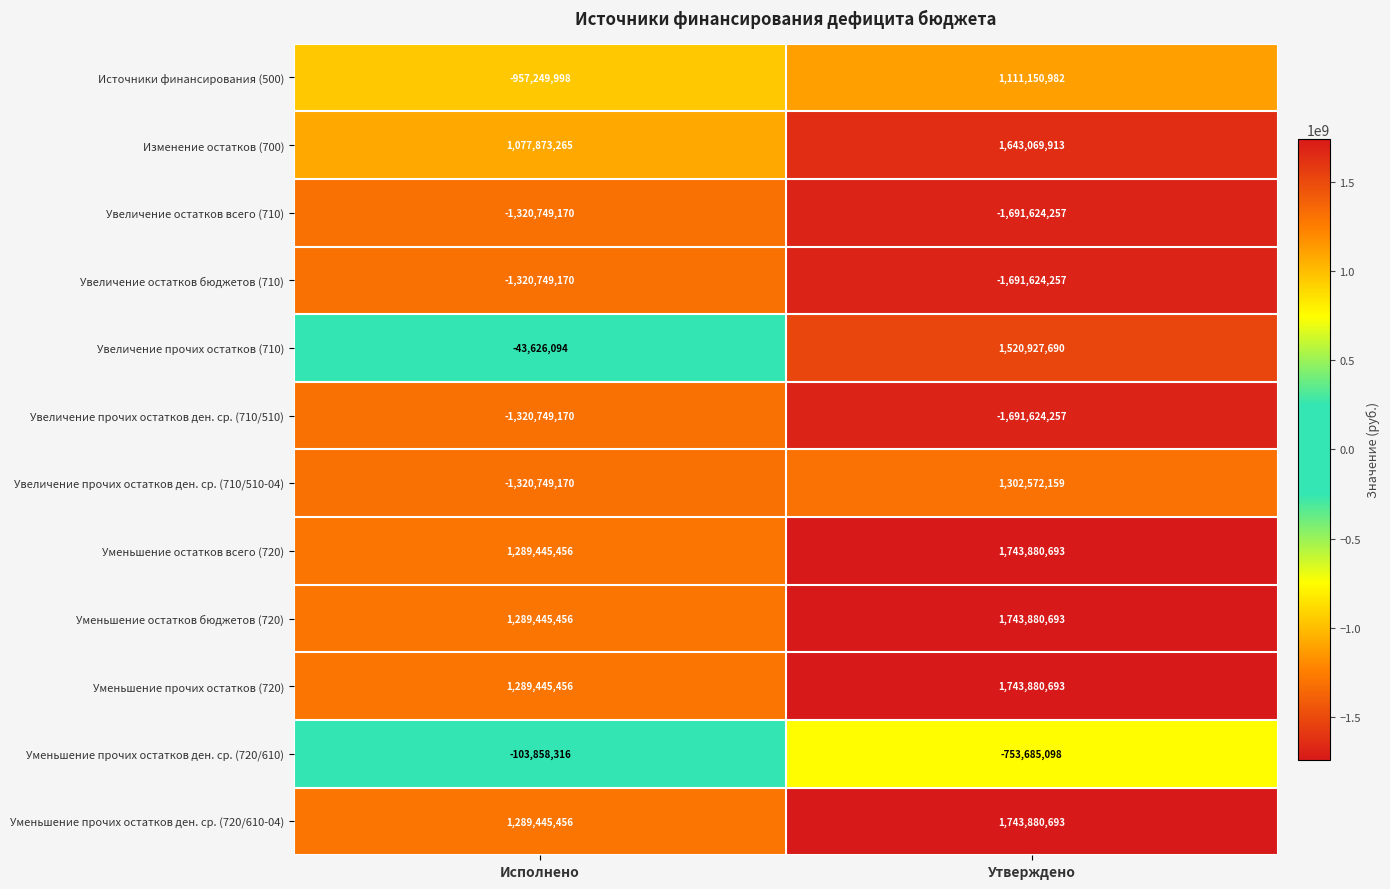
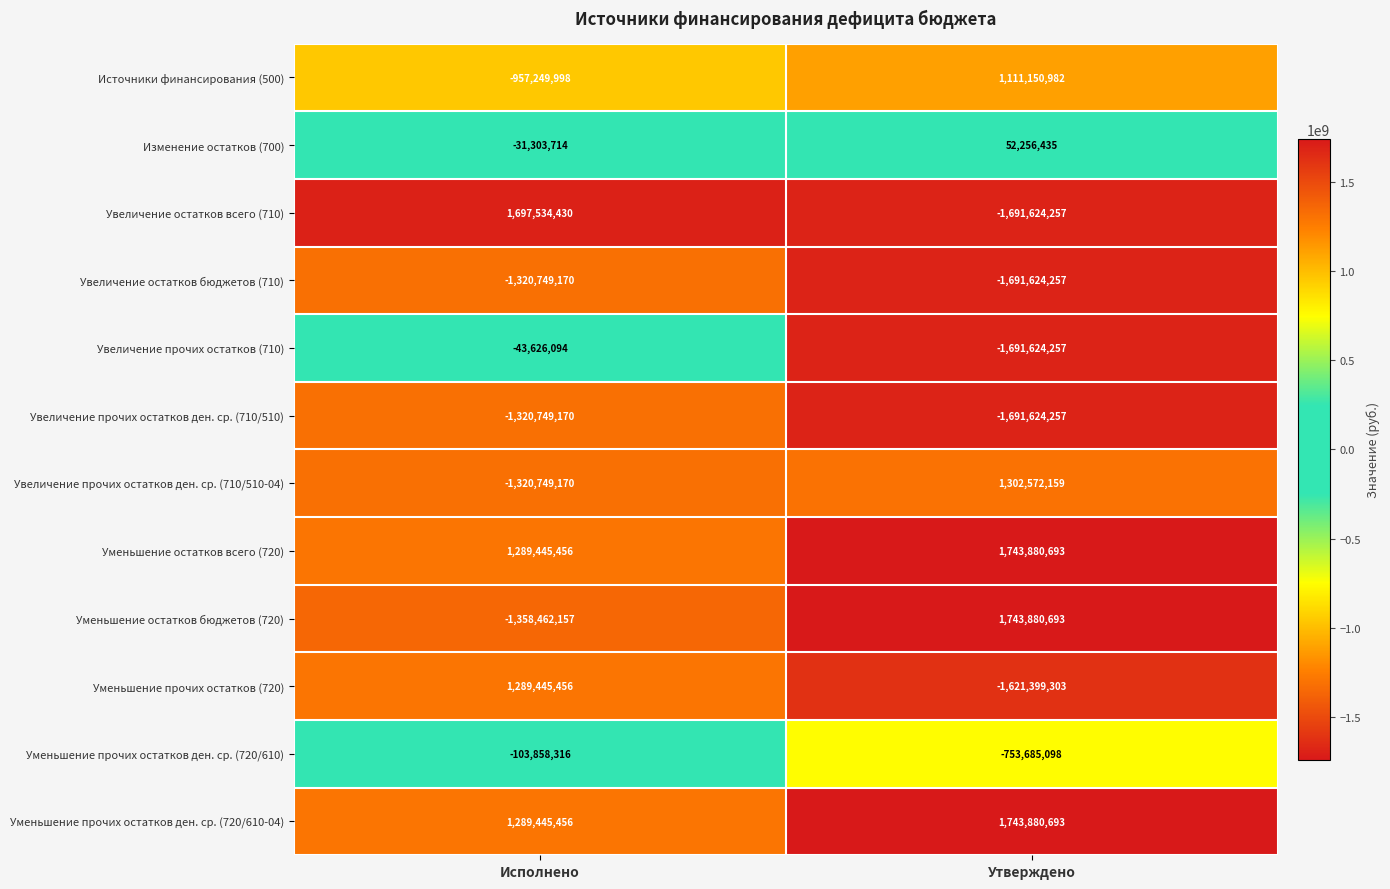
Изменение остатков (700), Исполнено: 1,077,873,265 -> -31,303,714
Изменение остатков (700), Утверждено: 1,643,069,913 -> 52,256,435
Увеличение остатков всего (710), Исполнено: -1,320,749,170 -> 1,697,534,430
Увеличение прочих остатков (710), Утверждено: 1,520,927,690 -> -1,691,624,257
Уменьшение остатков бюджетов (720), Исполнено: 1,289,445,456 -> -1,358,462,157
Уменьшение прочих остатков (720), Утверждено: 1,743,880,693 -> -1,621,399,303
